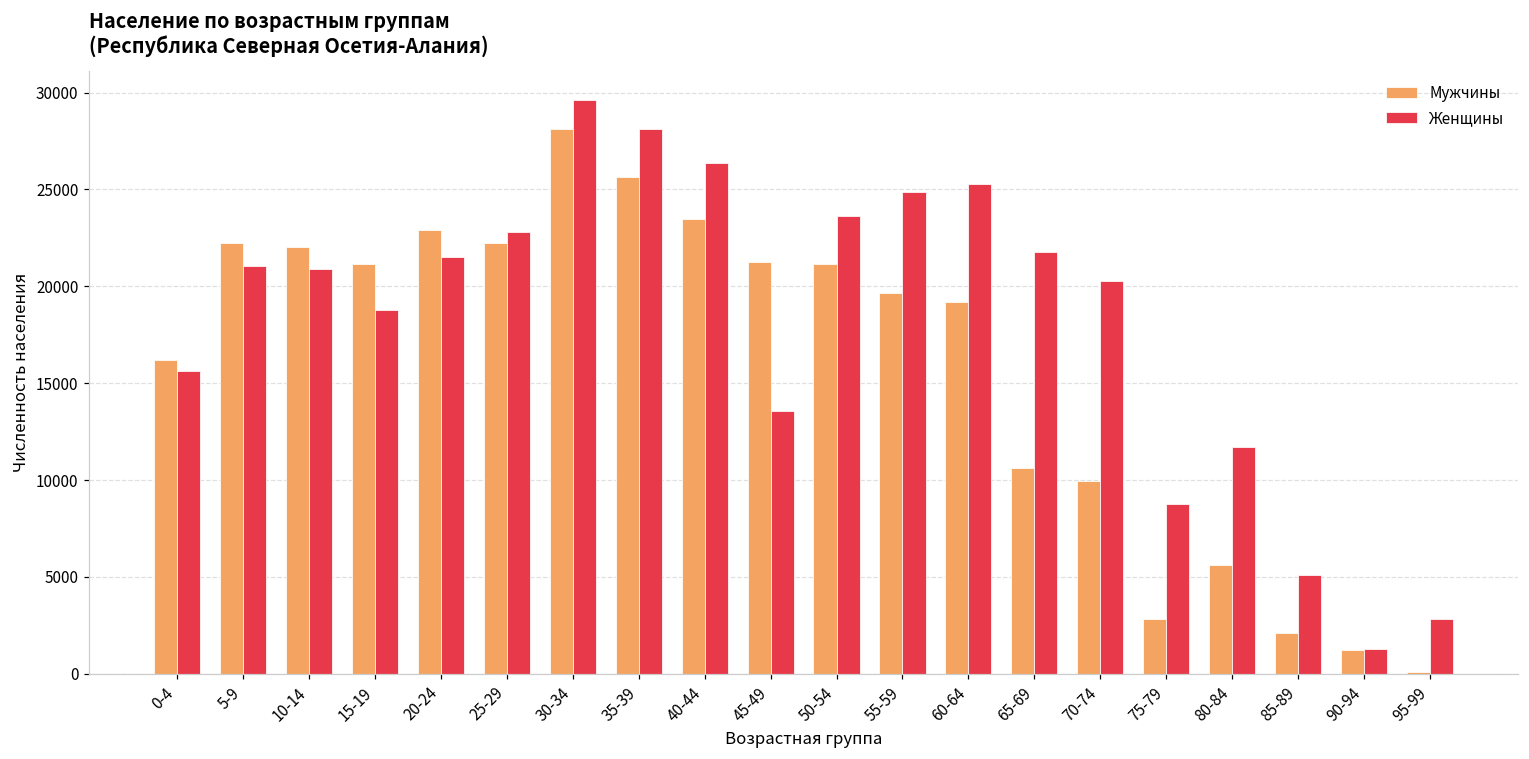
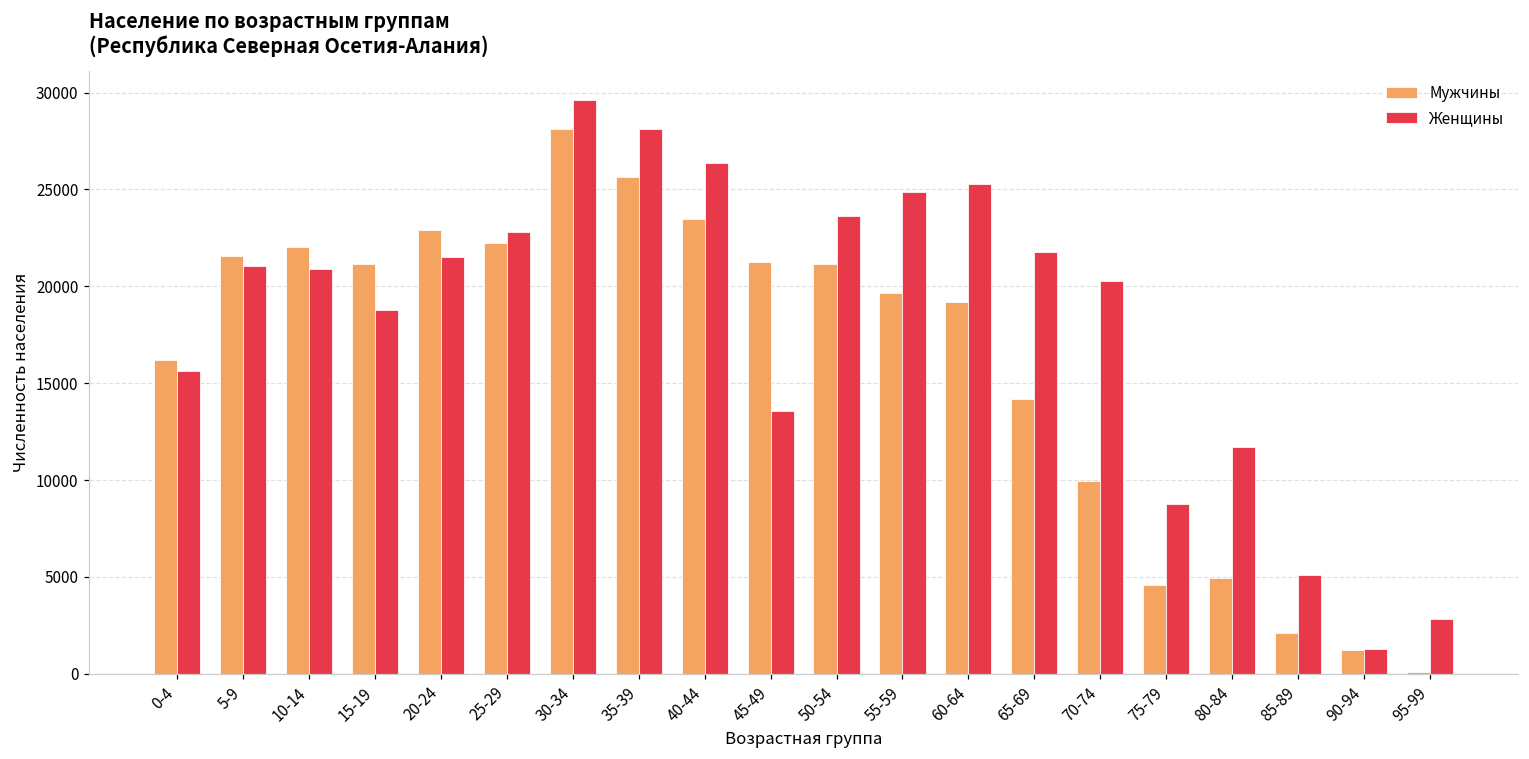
Мужчины, 5-9: 22200 -> 21500
Мужчины, 65-69: 10600 -> 14200
Мужчины, 75-79: 2800 -> 4600
Мужчины, 80-84: 5600 -> 5000
